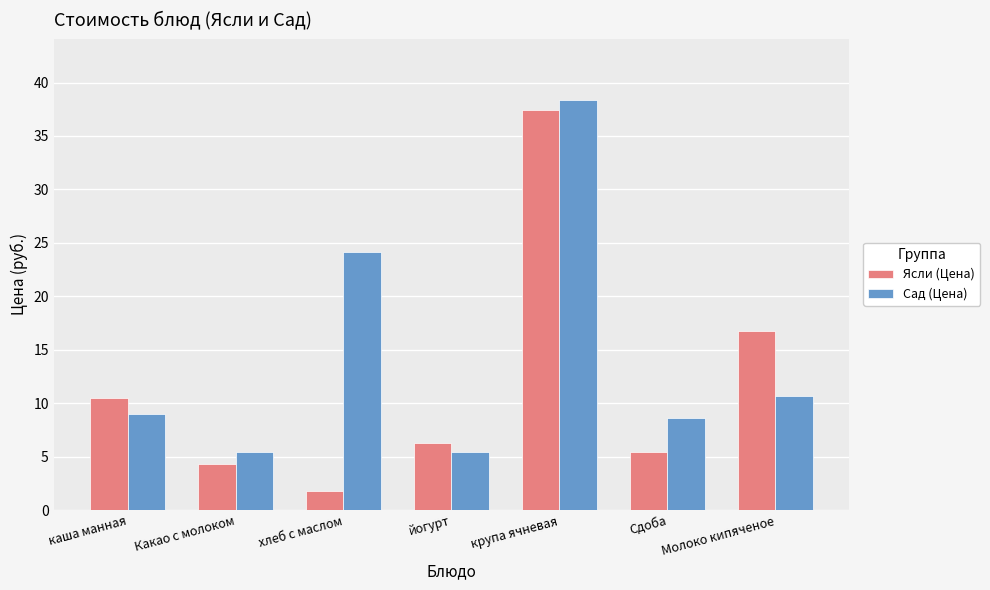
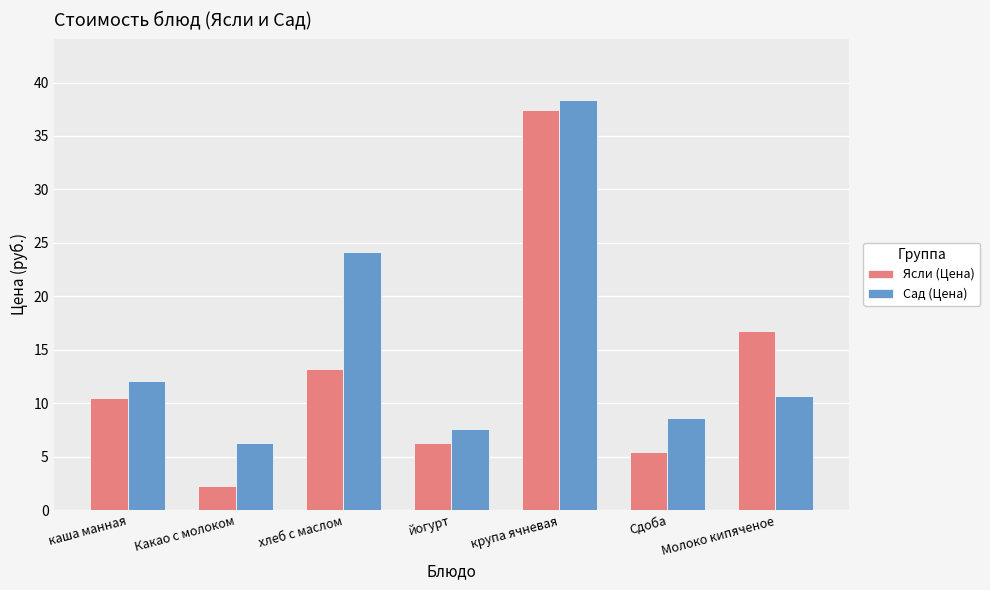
Сад (Цена), каша манная: 9.0 -> 12.1
Ясли (Цена), Какао с молоком: 4.3 -> 2.2
Сад (Цена), Какао с молоком: 5.4 -> 6.3
Ясли (Цена), хлеб с маслом: 1.8 -> 13.2
Сад (Цена), йогурт: 5.4 -> 7.6
